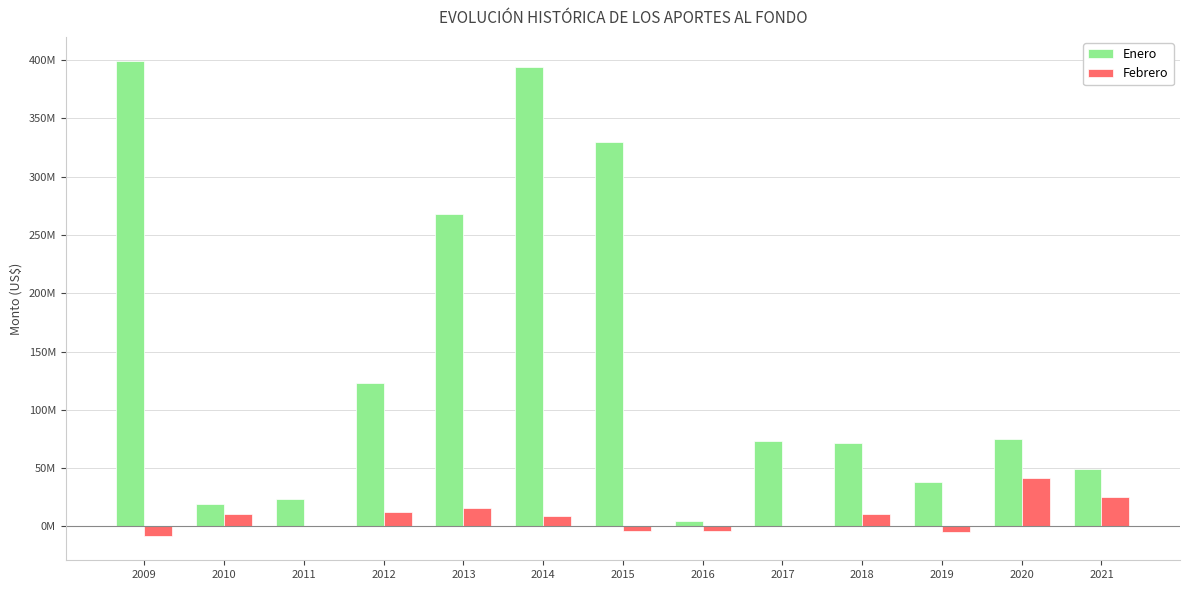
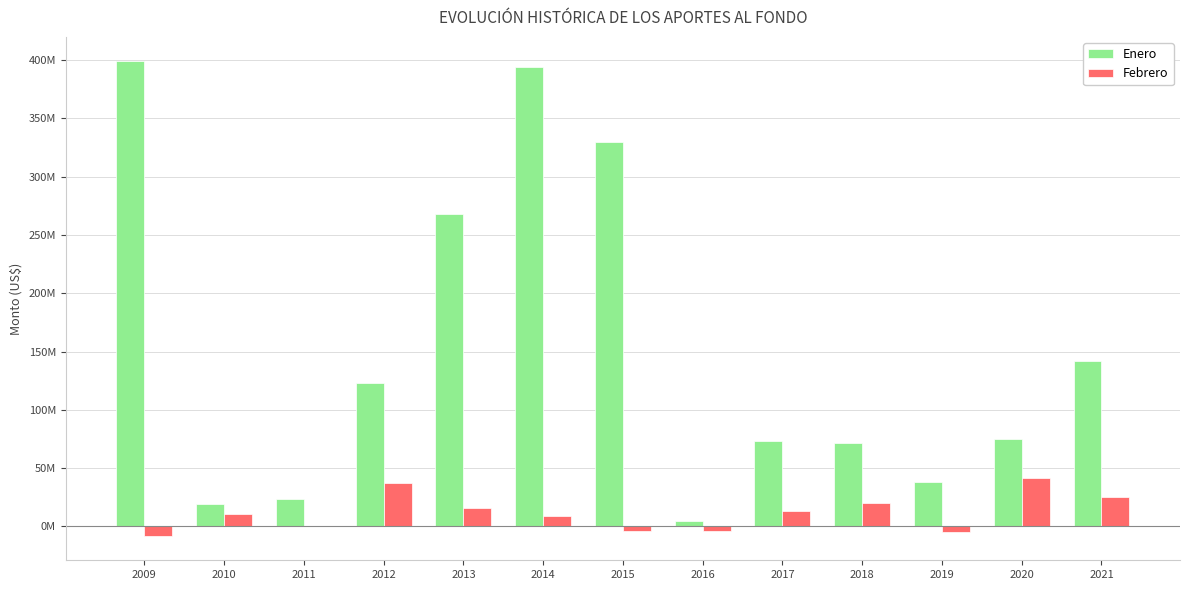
Febrero, 2012: 12000000 -> 37000000
Febrero, 2017: 0 -> 14000000
Febrero, 2018: 11000000 -> 20000000
Enero, 2021: 49000000 -> 142000000
